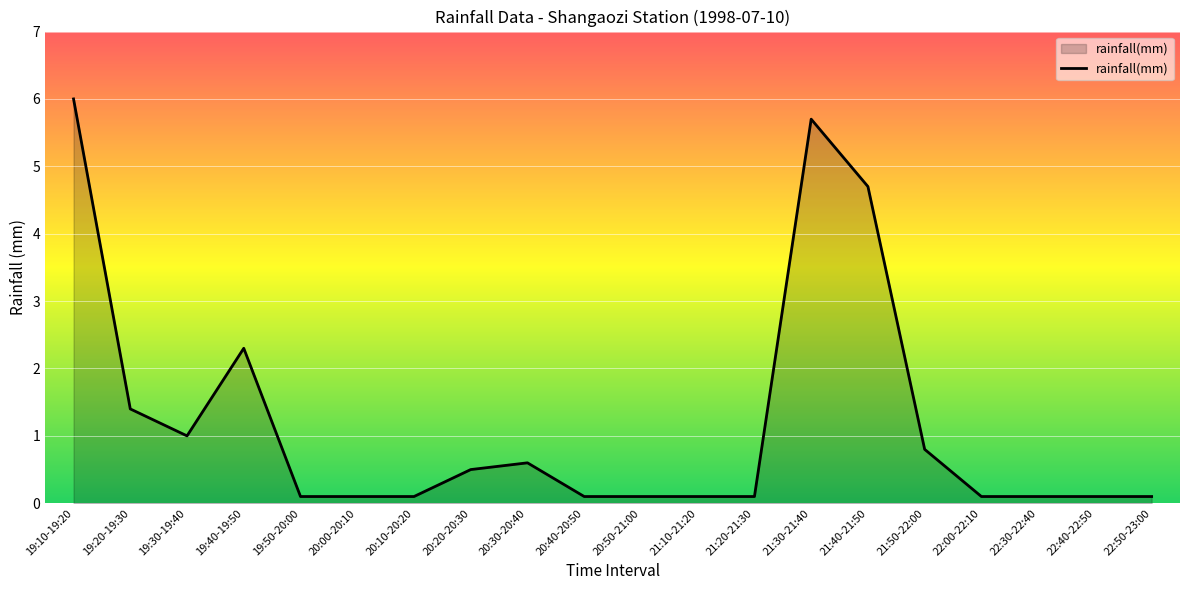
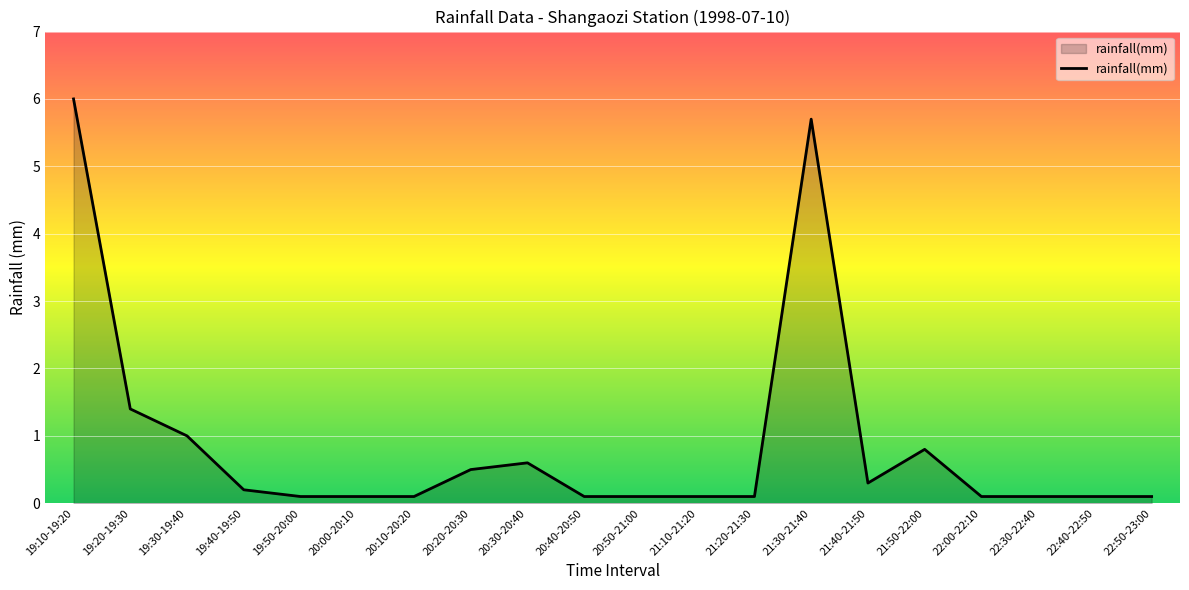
19:40-19:50: 2.3 -> 0.2
21:40-21:50: 4.7 -> 0.3
